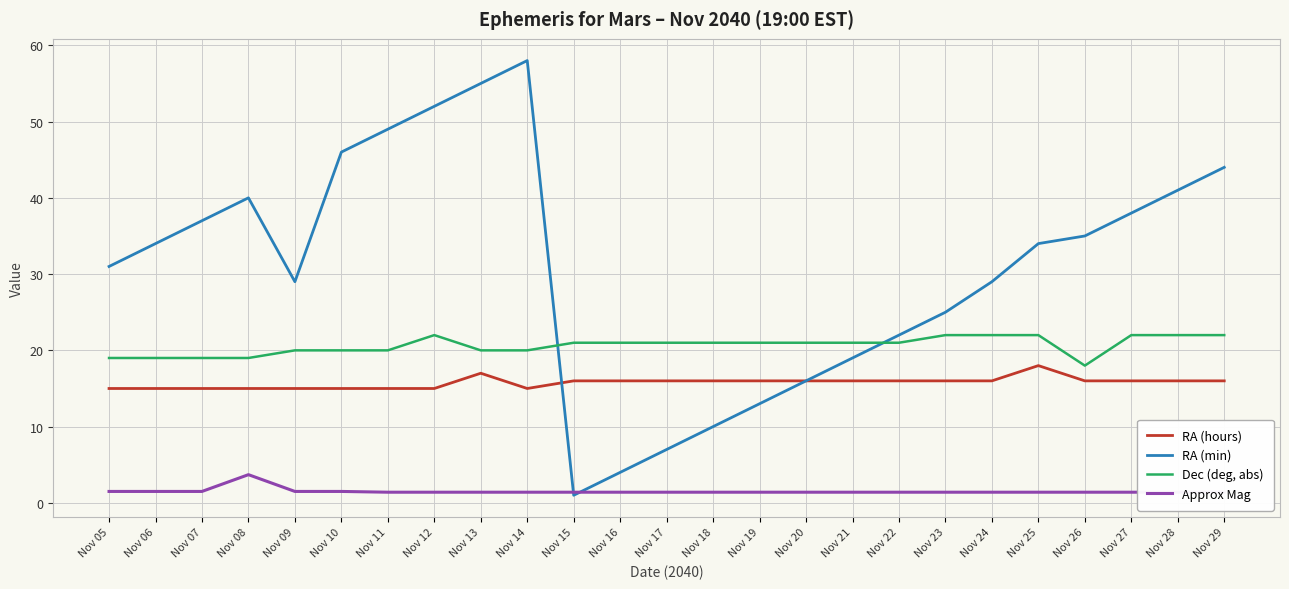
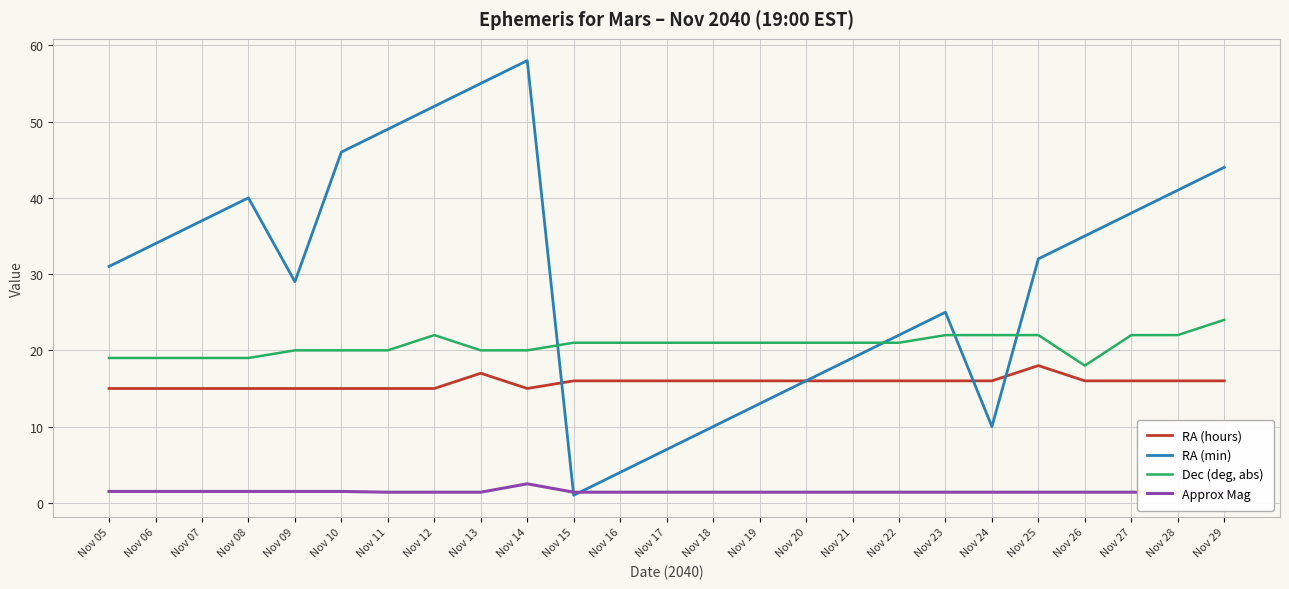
Approx Mag, Nov 08: 4 -> 2
Approx Mag, Nov 14: 1 -> 3
RA (min), Nov 24: 29 -> 10
RA (min), Nov 25: 34 -> 32
Dec (deg, abs), Nov 29: 22 -> 24
